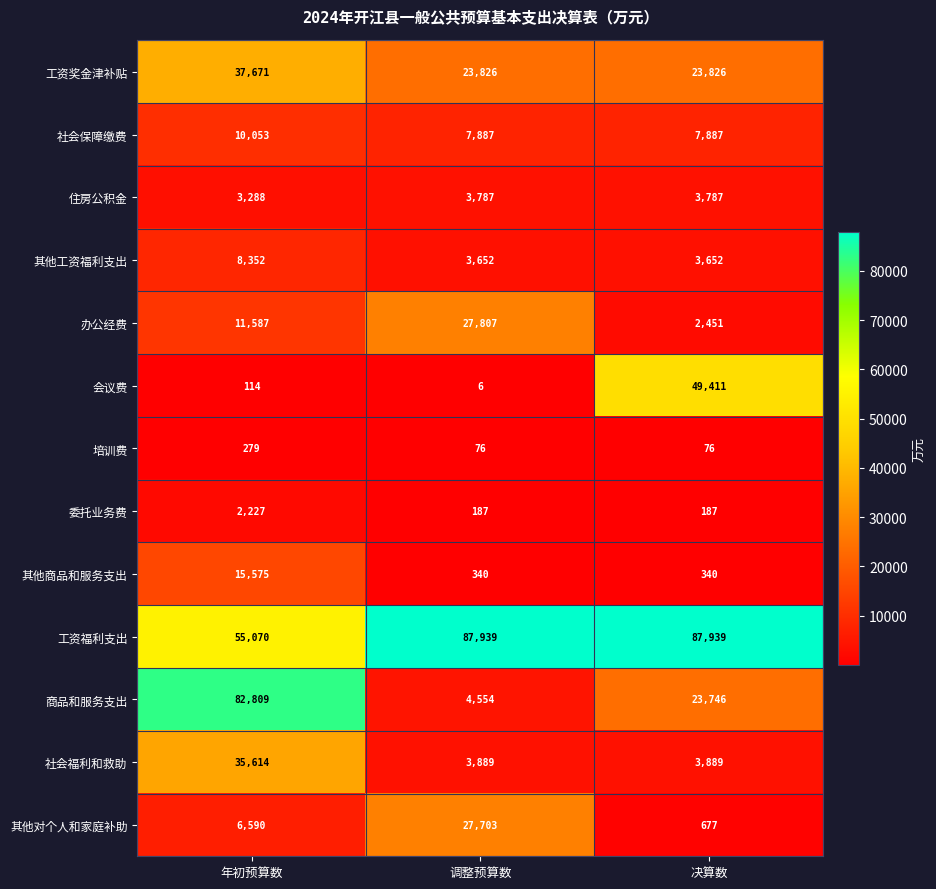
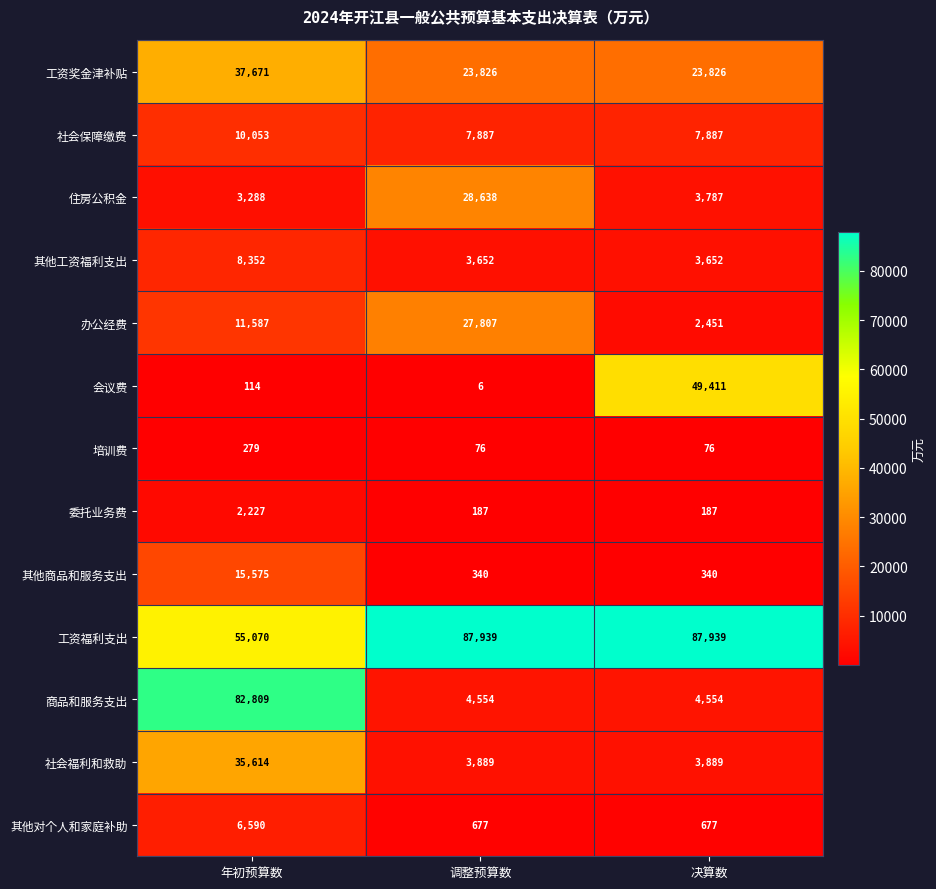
住房公积金, 调整预算数: 3,787 -> 28,638
商品和服务支出, 决算数: 23,746 -> 4,554
其他对个人和家庭补助, 调整预算数: 27,703 -> 677
